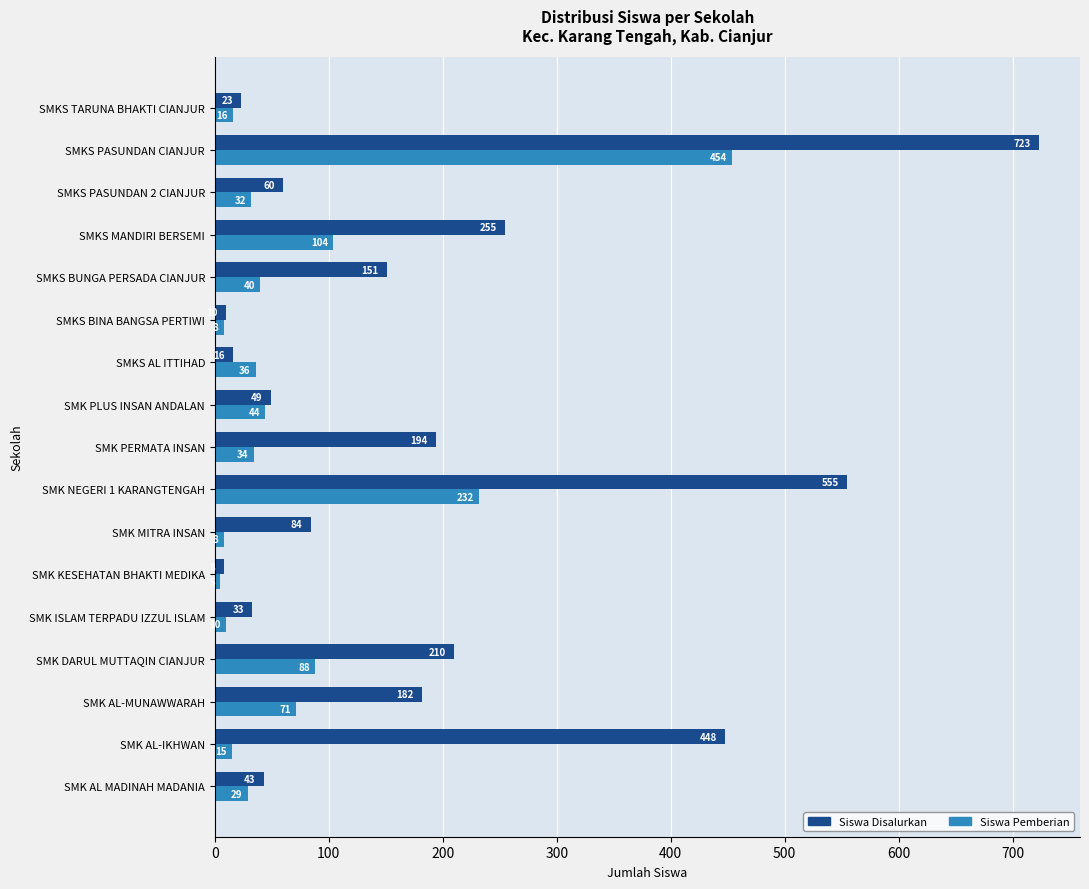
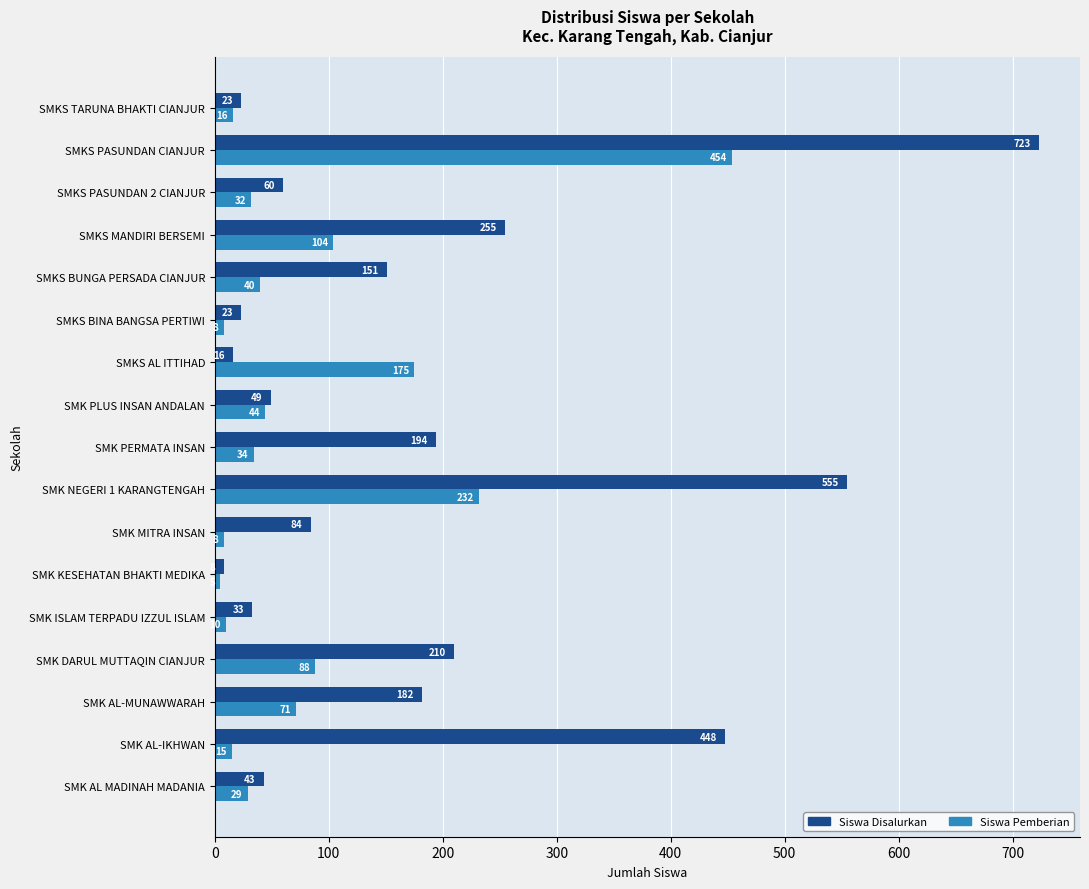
Siswa Disalurkan, SMKS BINA BANGSA PERTIWI: 10 -> 23
Siswa Pemberian, SMKS AL ITTIHAD: 36 -> 175
